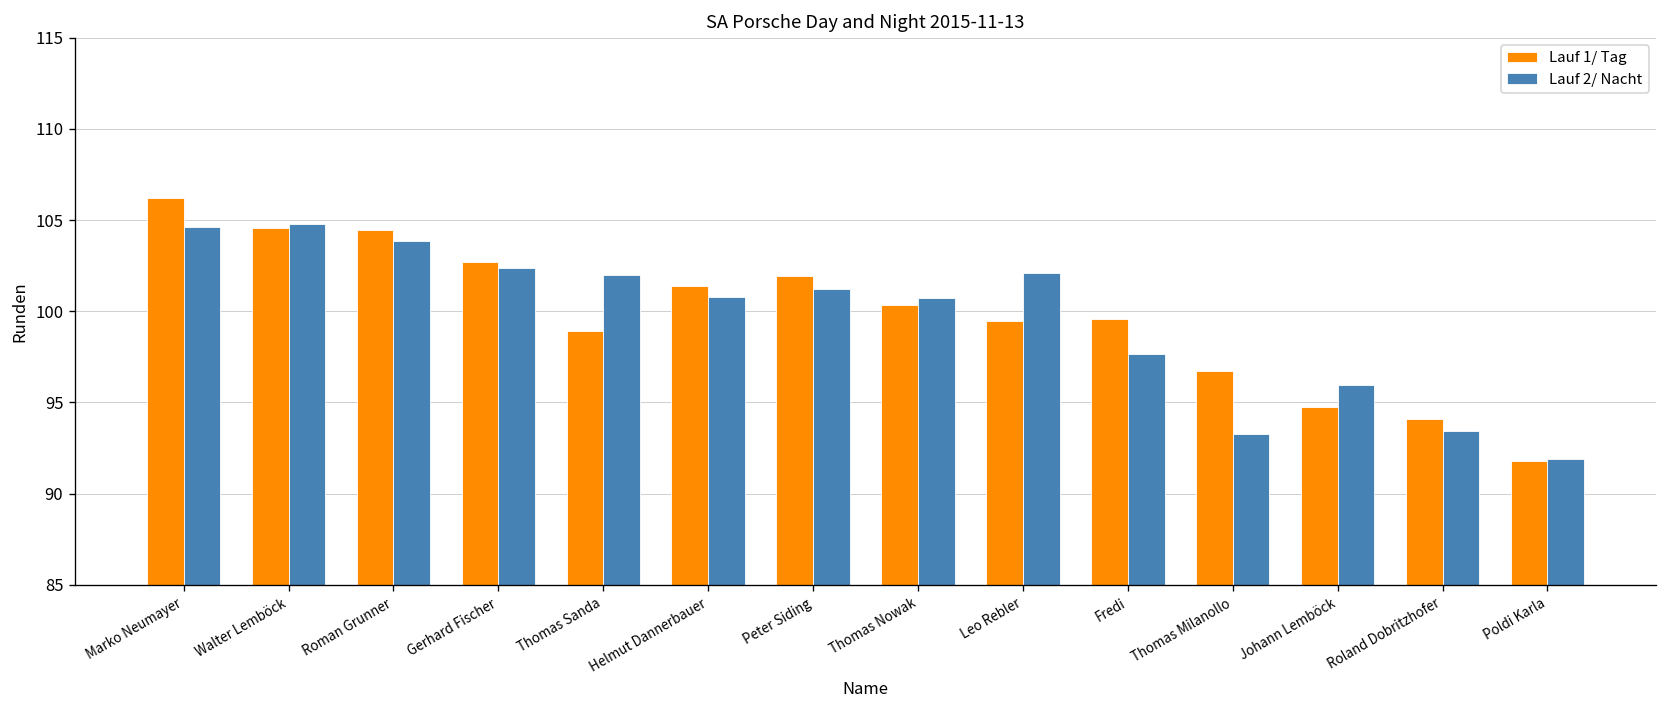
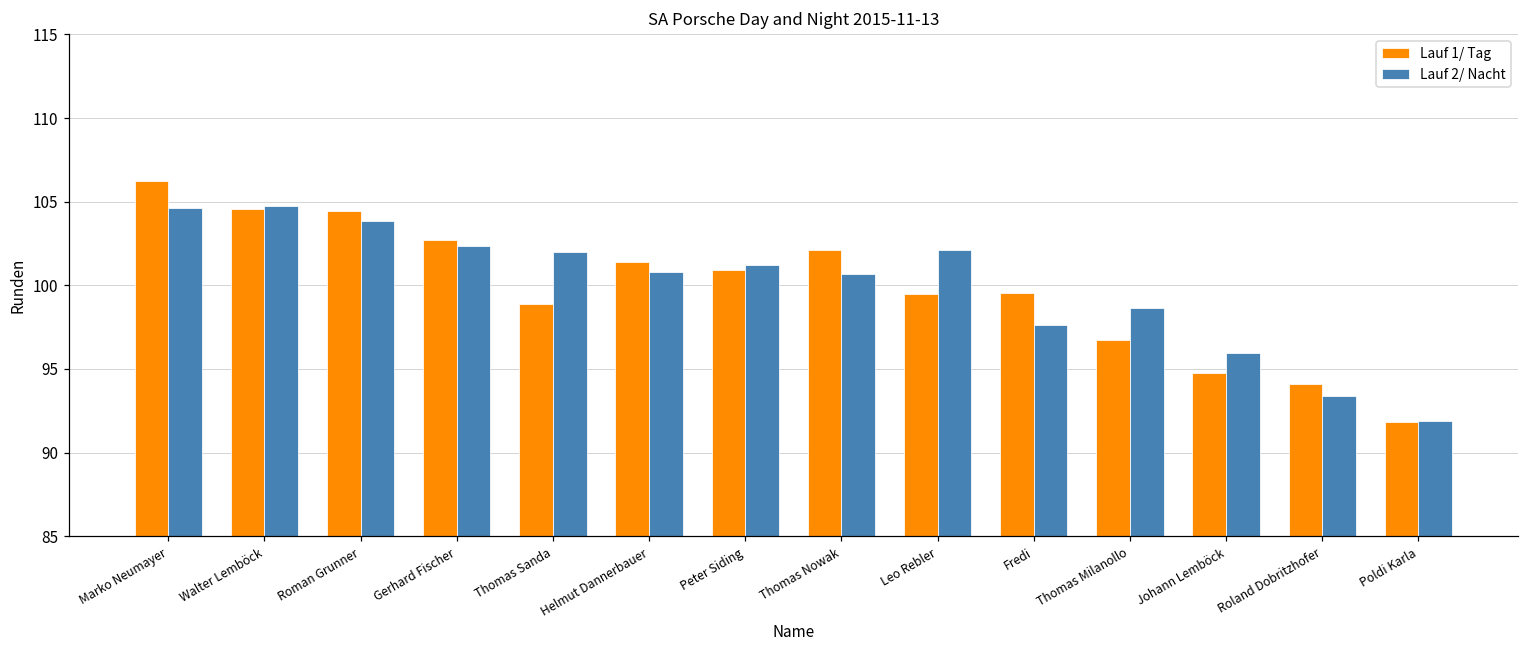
Lauf 1/ Tag, Peter Siding: 101.9 -> 100.9
Lauf 1/ Tag, Thomas Nowak: 100.4 -> 102.1
Lauf 2/ Nacht, Thomas Milanollo: 93.3 -> 98.6
